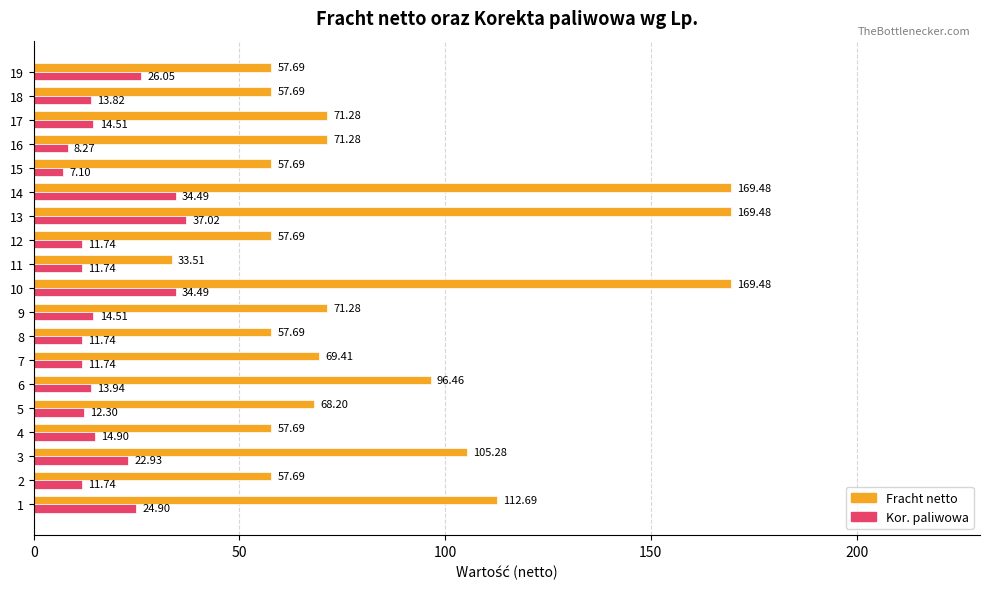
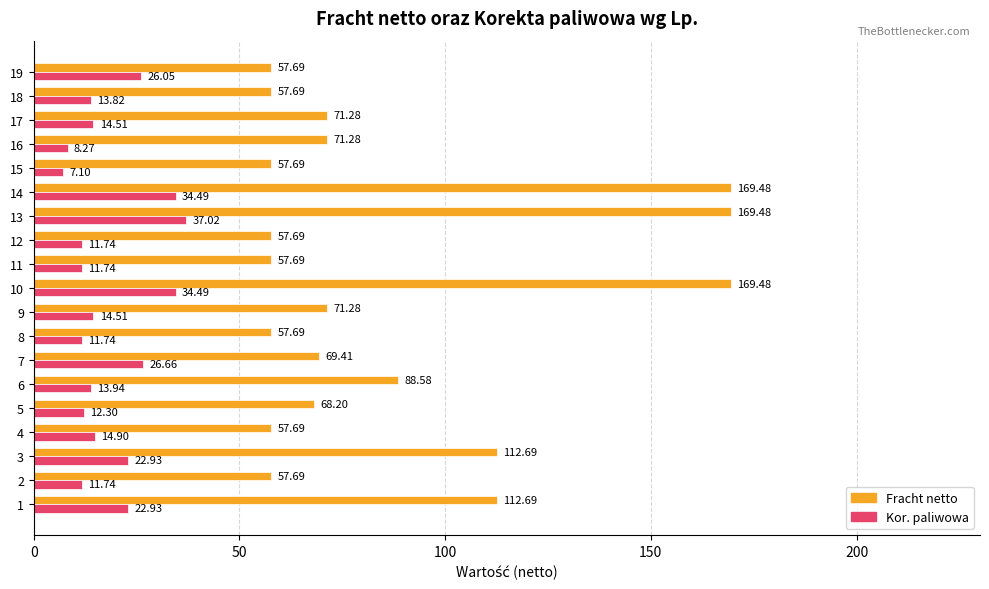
Fracht netto, 11: 33.51 -> 57.69
Kor. paliwowa, 7: 11.74 -> 26.66
Fracht netto, 6: 96.46 -> 88.58
Fracht netto, 3: 105.28 -> 112.69
Kor. paliwowa, 1: 24.90 -> 22.93
